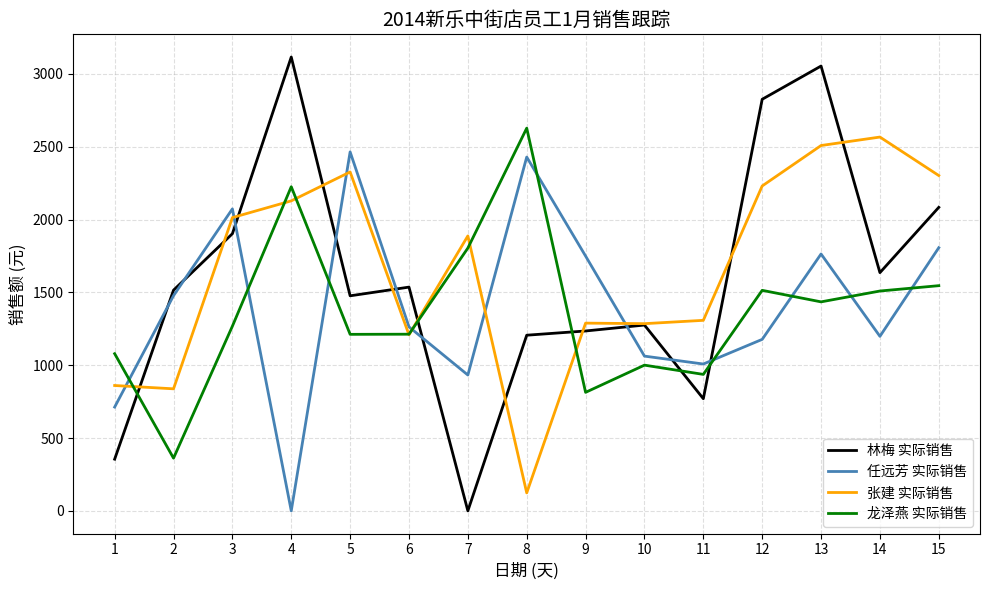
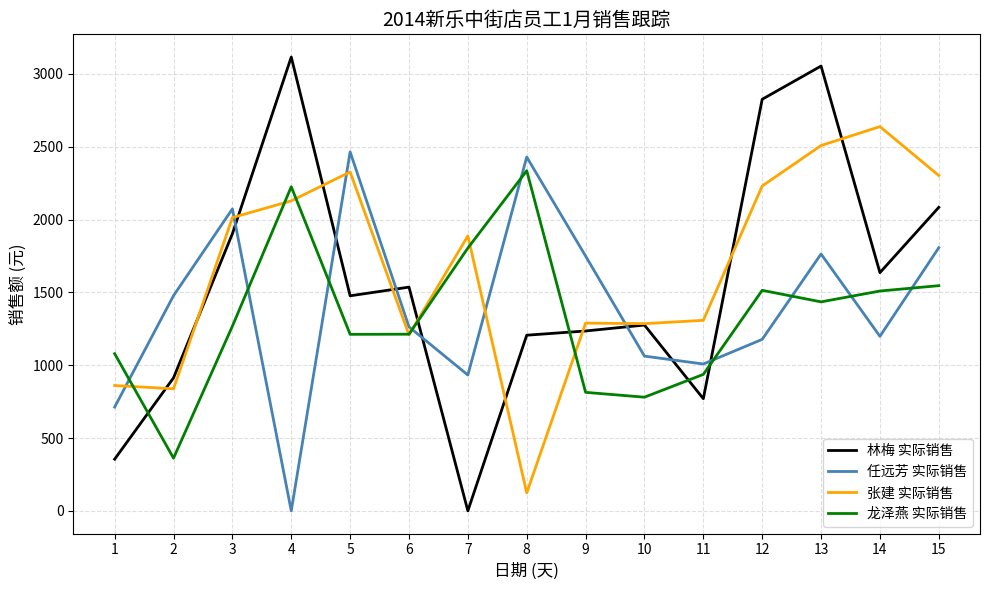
林梅 实际销售, 2: 1520 -> 910
龙泽燕 实际销售, 8: 2630 -> 2340
龙泽燕 实际销售, 10: 1000 -> 780
张建 实际销售, 14: 2570 -> 2640
